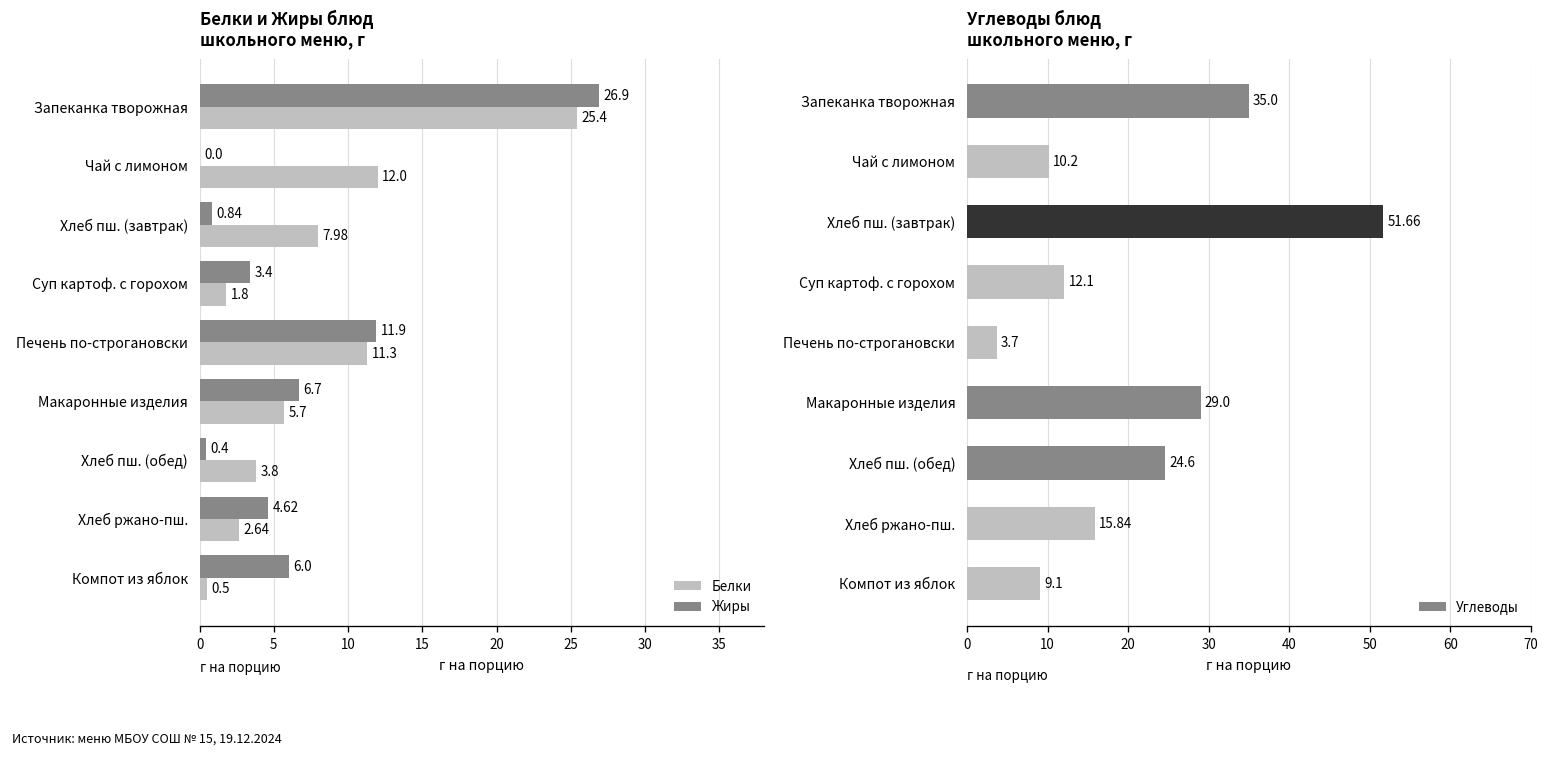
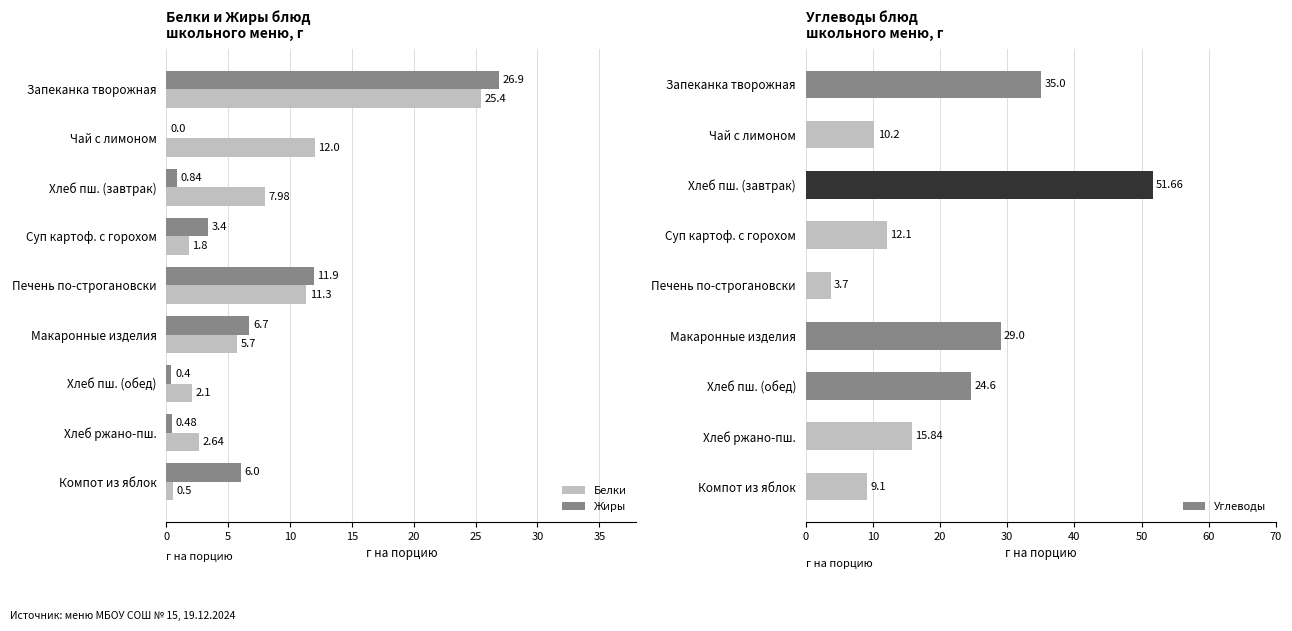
Белки и Жиры блюд школьного меню, г, Белки, Хлеб пш. (обед): 3.8 -> 2.1
Белки и Жиры блюд школьного меню, г, Жиры, Хлеб ржано-пш.: 4.62 -> 0.48
